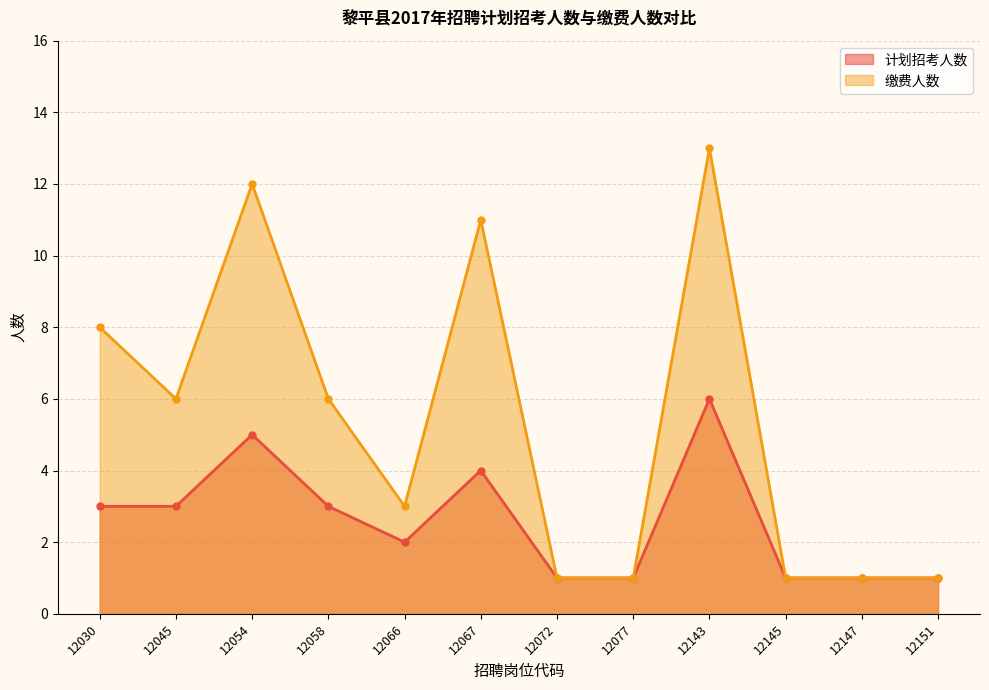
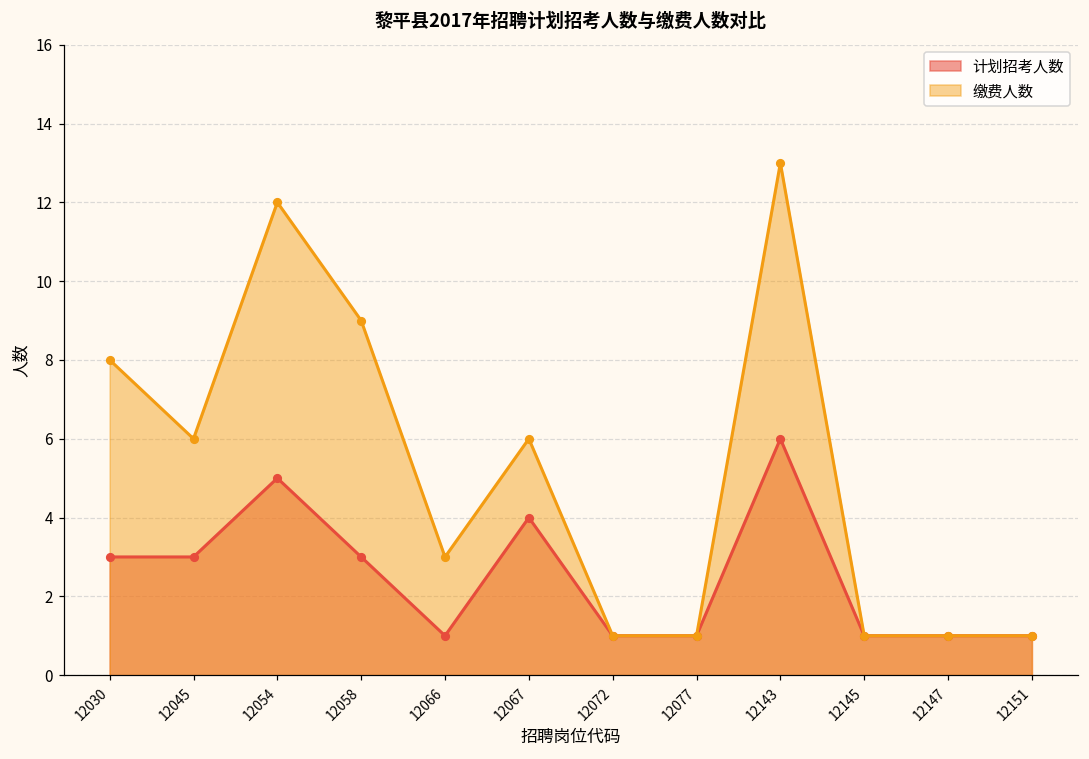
缴费人数, 12058: 6 -> 9
计划招考人数, 12066: 2 -> 1
缴费人数, 12067: 11 -> 6
